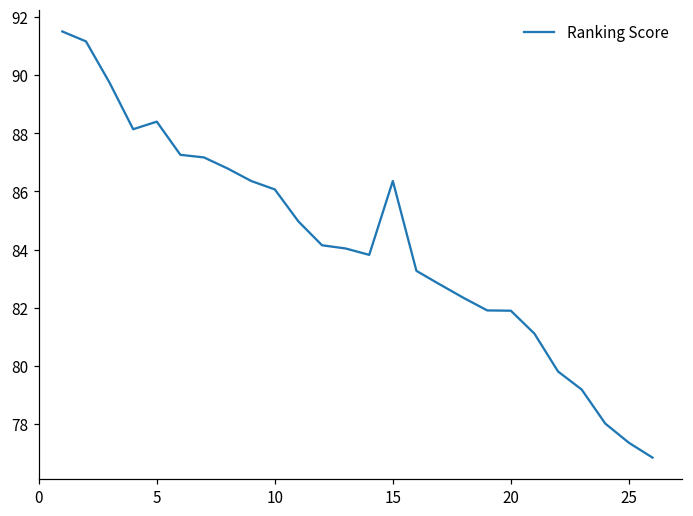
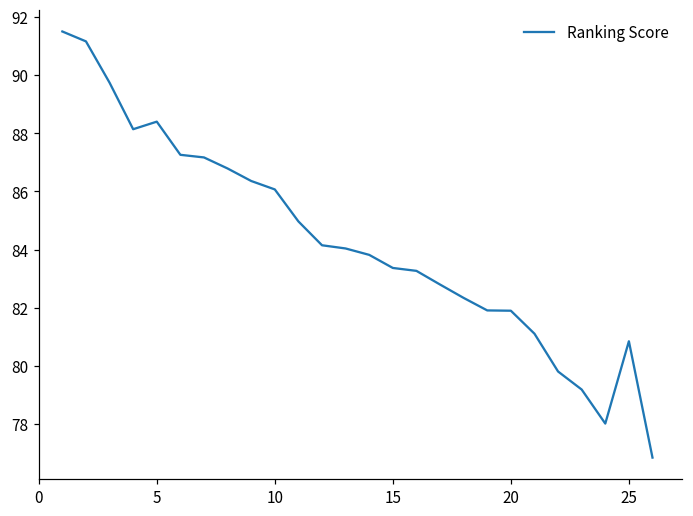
15: 86.4 -> 83.4
25: 77.4 -> 80.9
